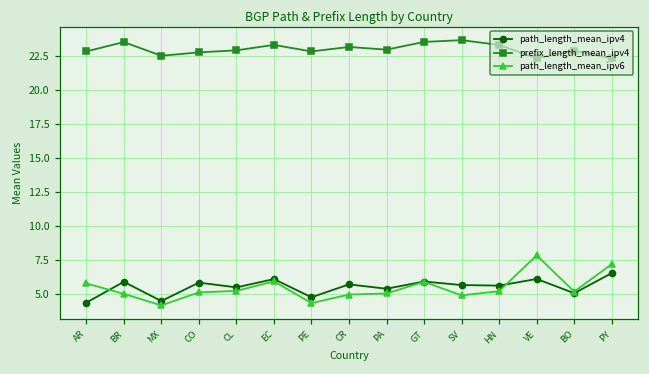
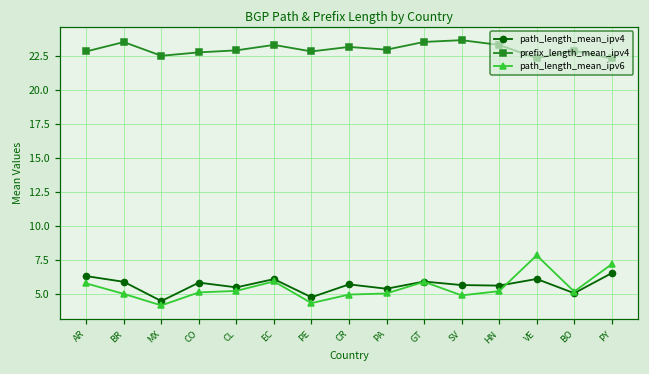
path_length_mean_ipv4, AR: 4.3 -> 6.3
